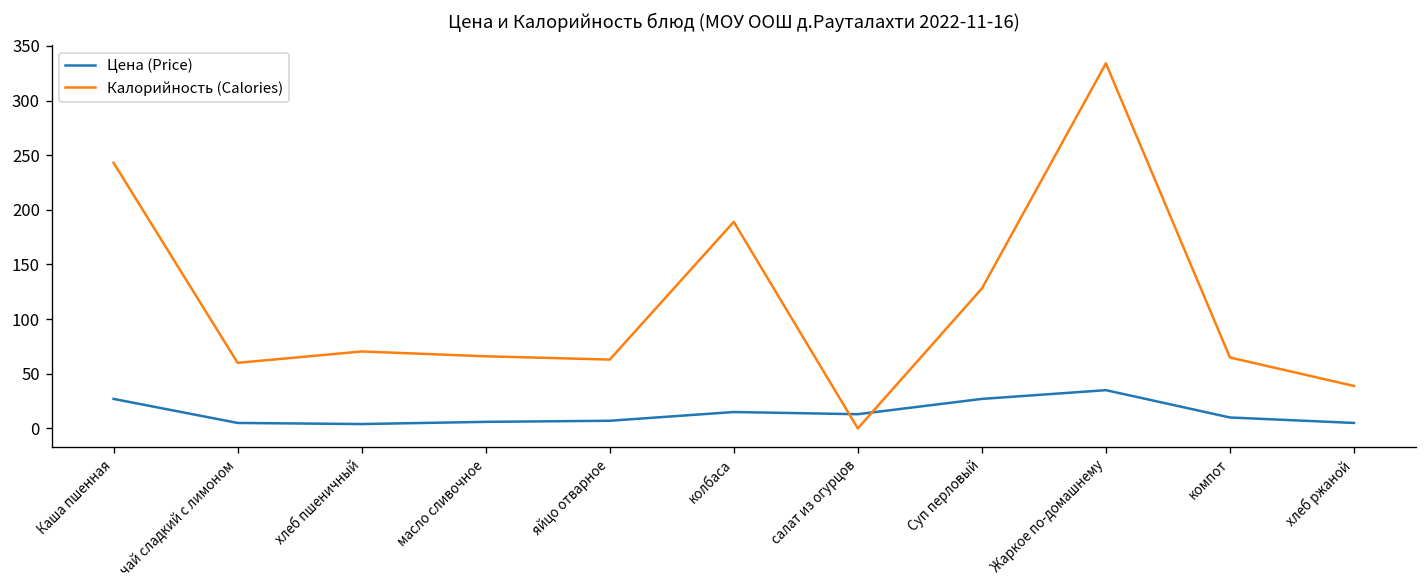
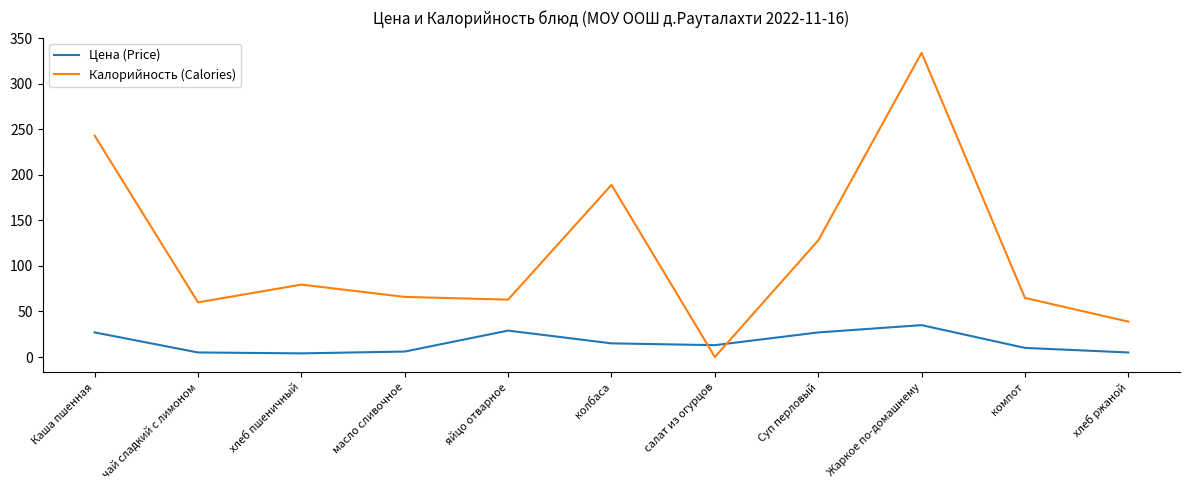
Калорийность (Calories), хлеб пшеничный: 70 -> 80
Цена (Price), яйцо отварное: 10 -> 30
